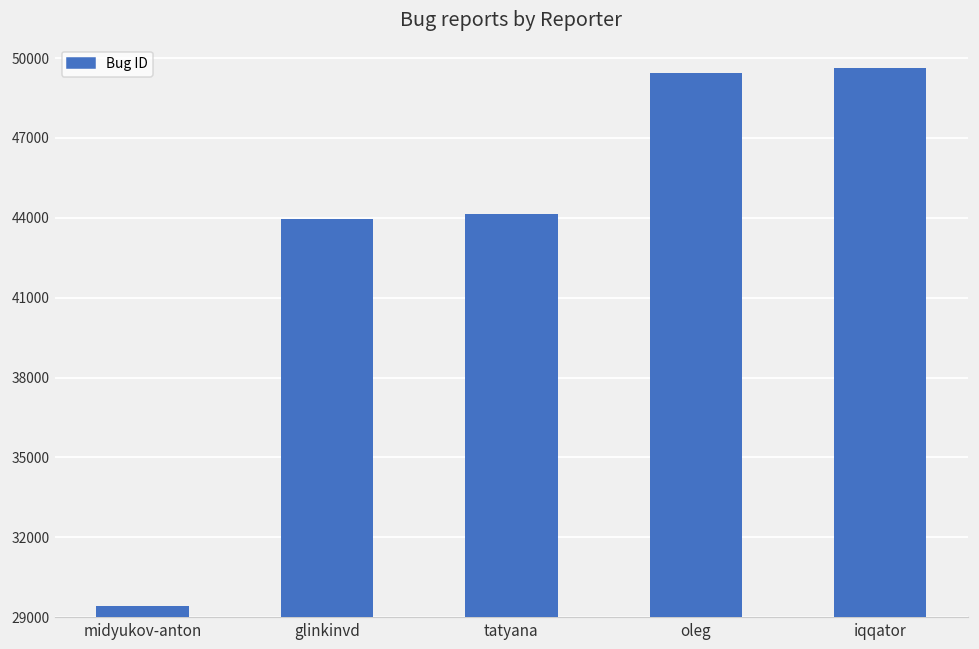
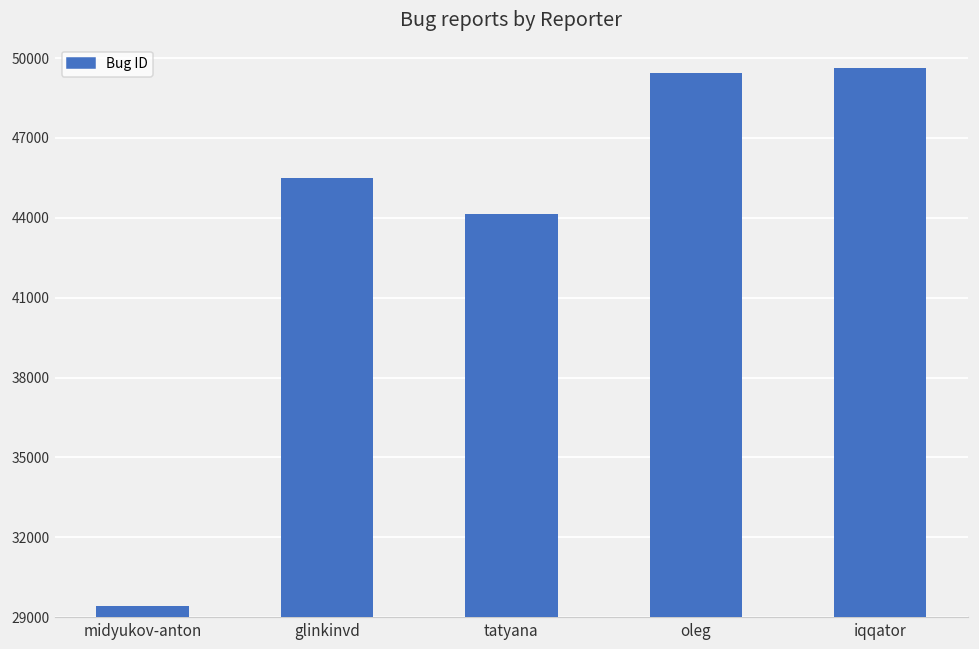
glinkinvd: 44000 -> 45500
